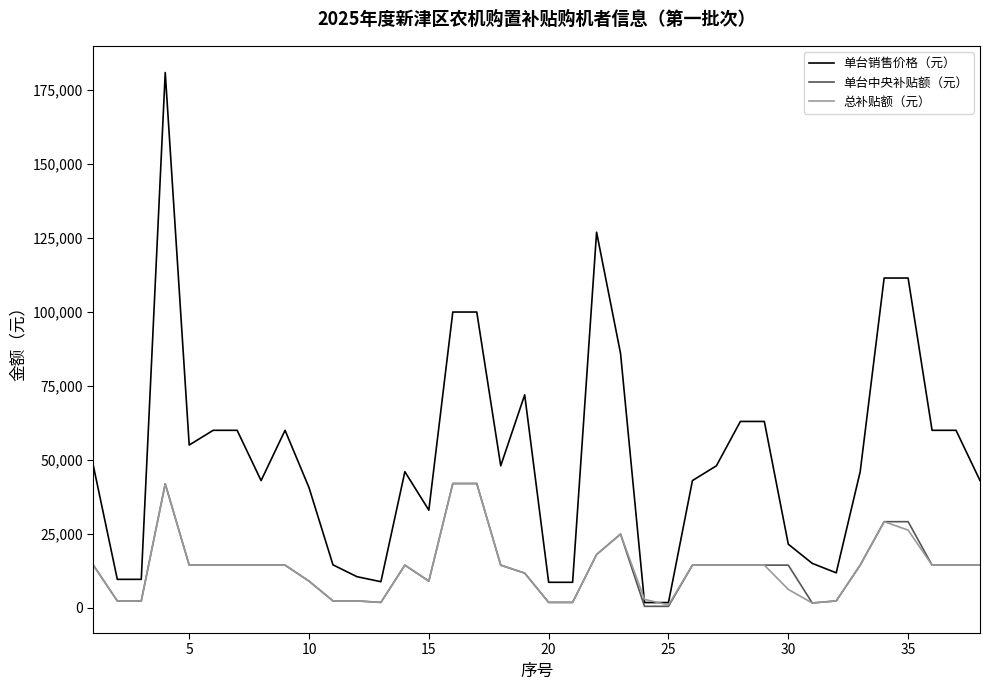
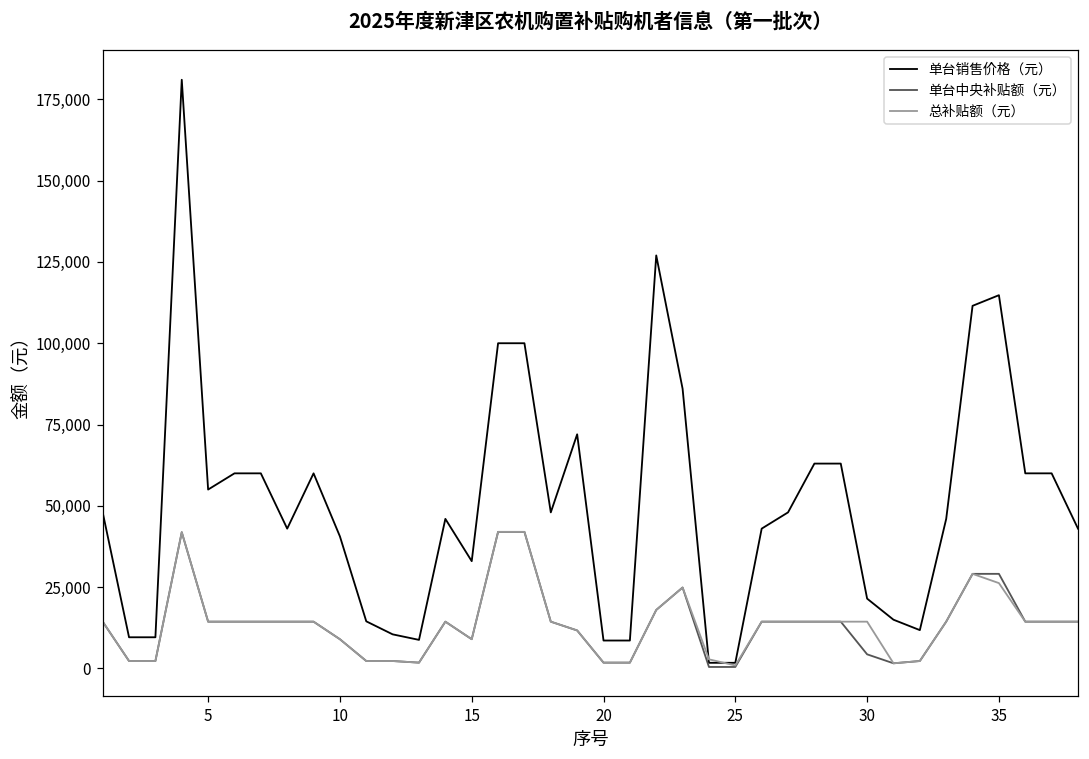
单台中央补贴额（元）, 30: 14,000 -> 4,000
总补贴额（元）, 30: 6,000 -> 14,000
单台销售价格（元）, 35: 112,000 -> 115,000
